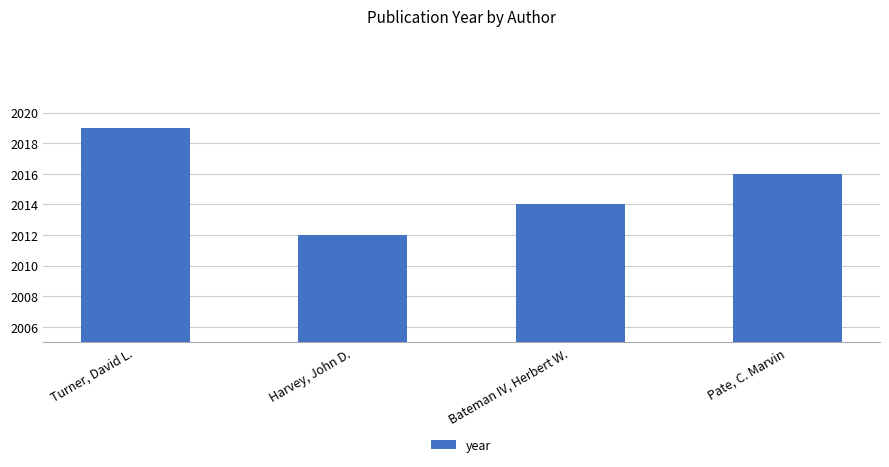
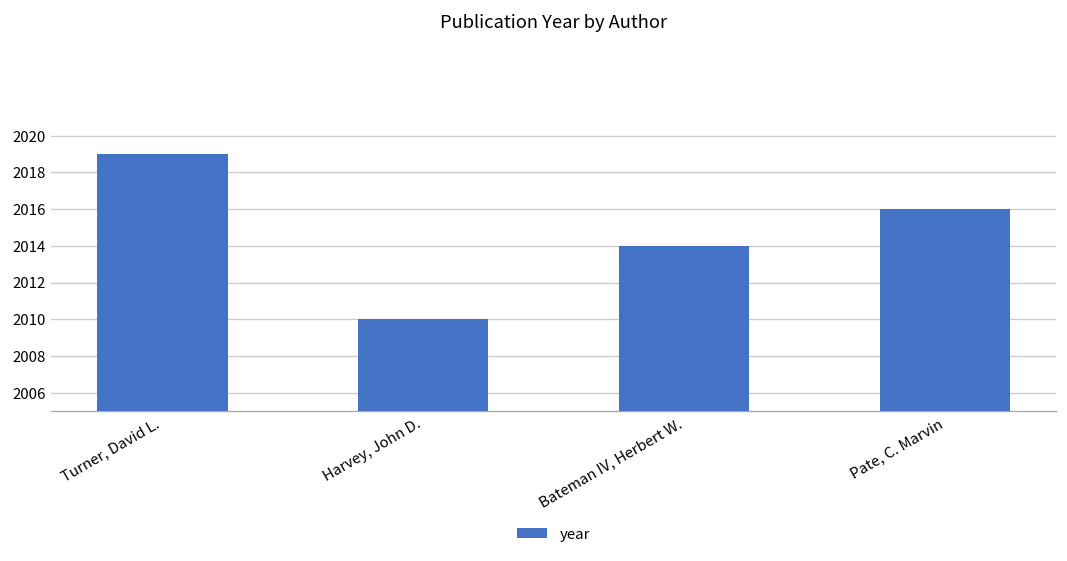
Harvey, John D.: 2012 -> 2010
